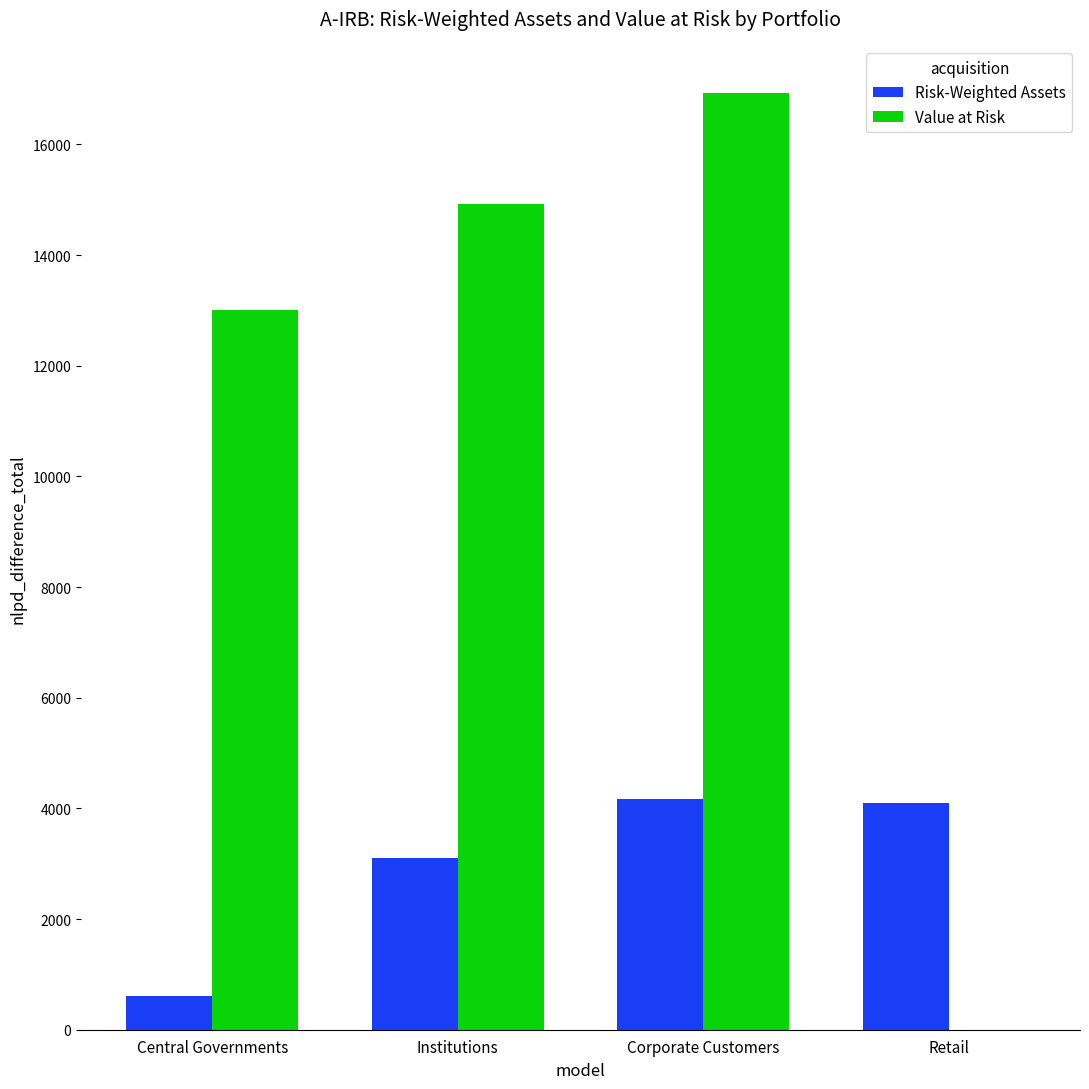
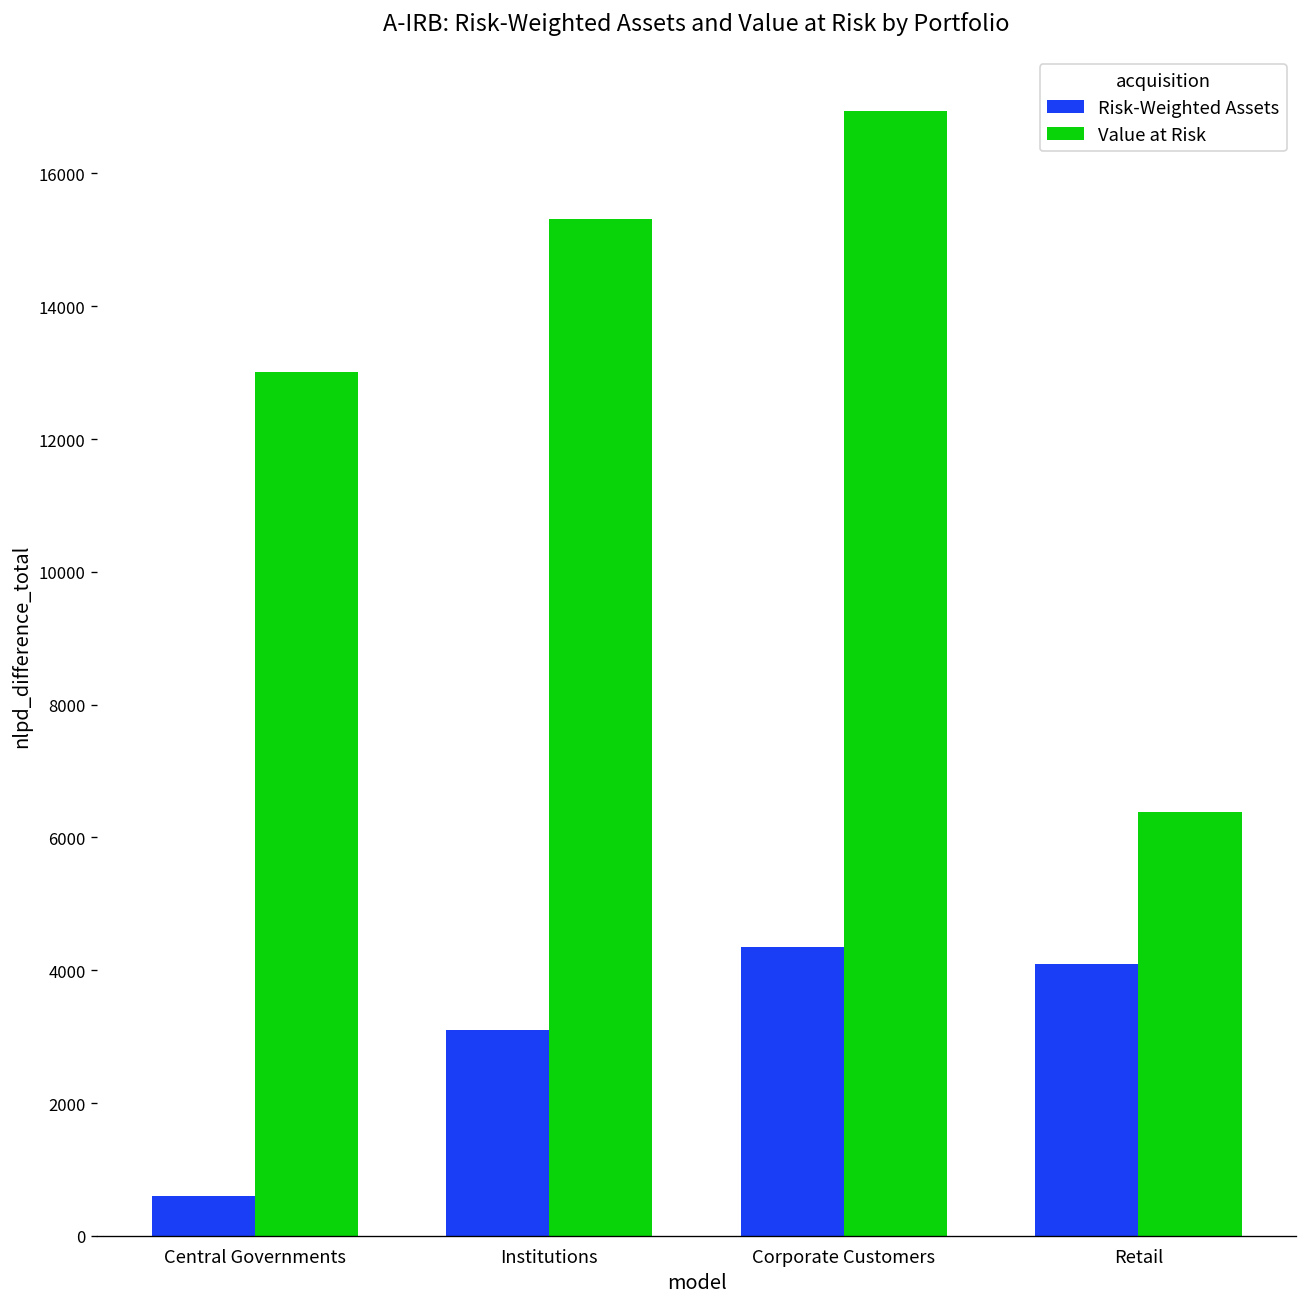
Value at Risk, Institutions: 14900 -> 15300
Risk-Weighted Assets, Corporate Customers: 4200 -> 4400
Value at Risk, Retail: 0 -> 6400
